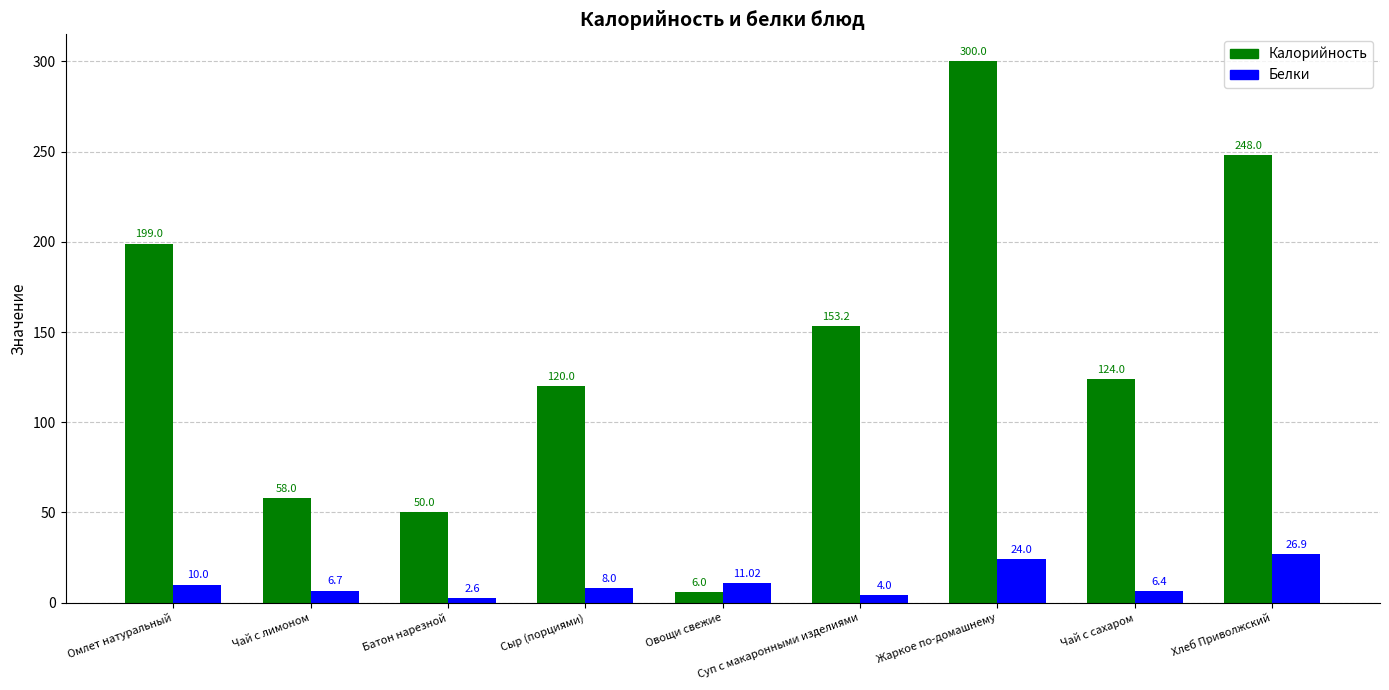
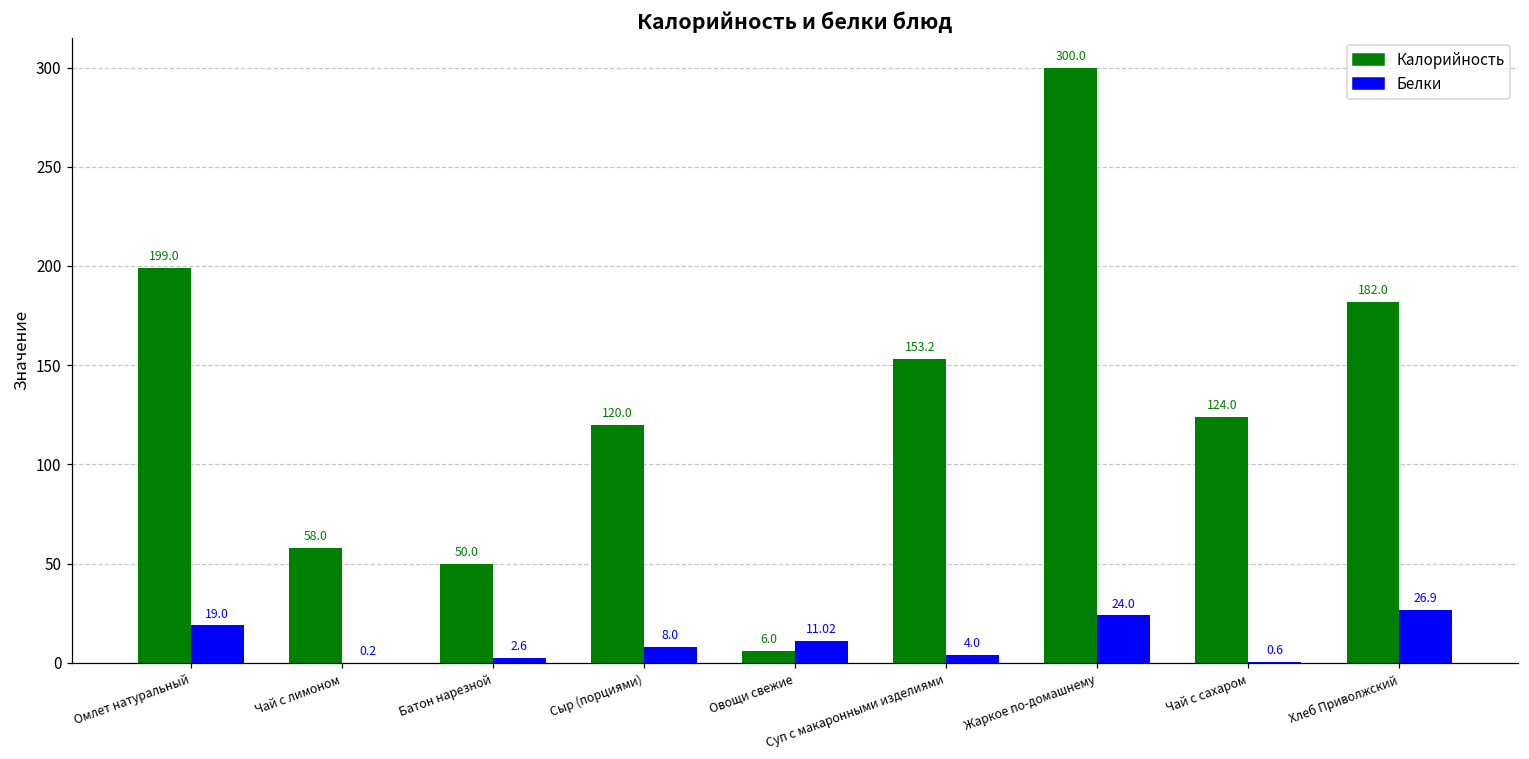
Белки, Омлет натуральный: 10.0 -> 19.0
Белки, Чай с лимоном: 6.7 -> 0.2
Белки, Чай с сахаром: 6.4 -> 0.6
Калорийность, Хлеб Приволжский: 248.0 -> 182.0
